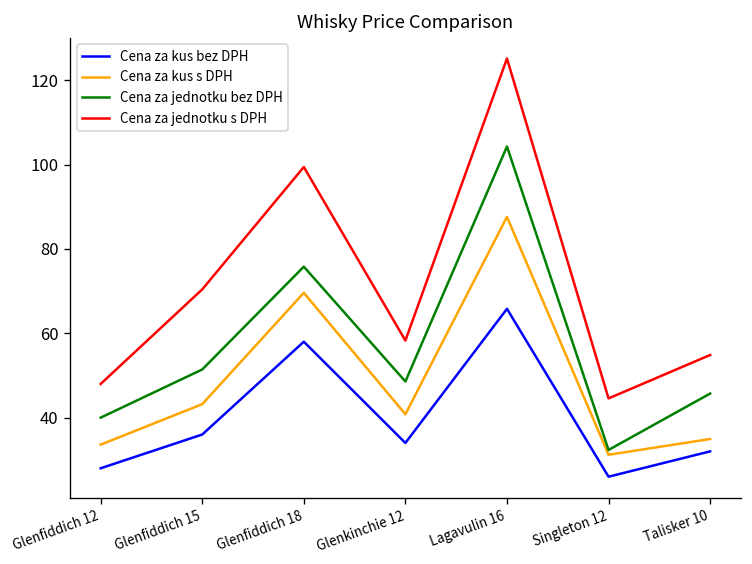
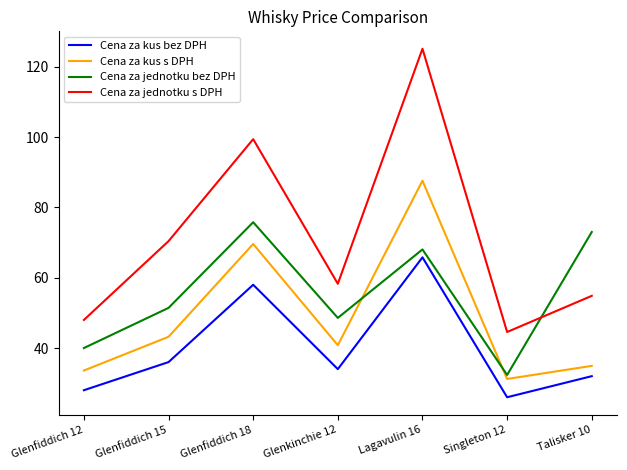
Cena za jednotku bez DPH, Lagavulin 16: 104 -> 68
Cena za jednotku bez DPH, Talisker 10: 46 -> 73
